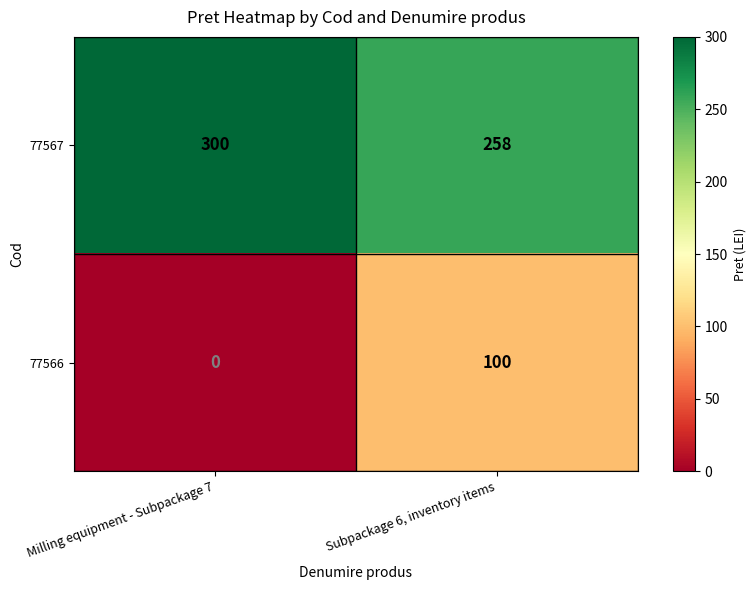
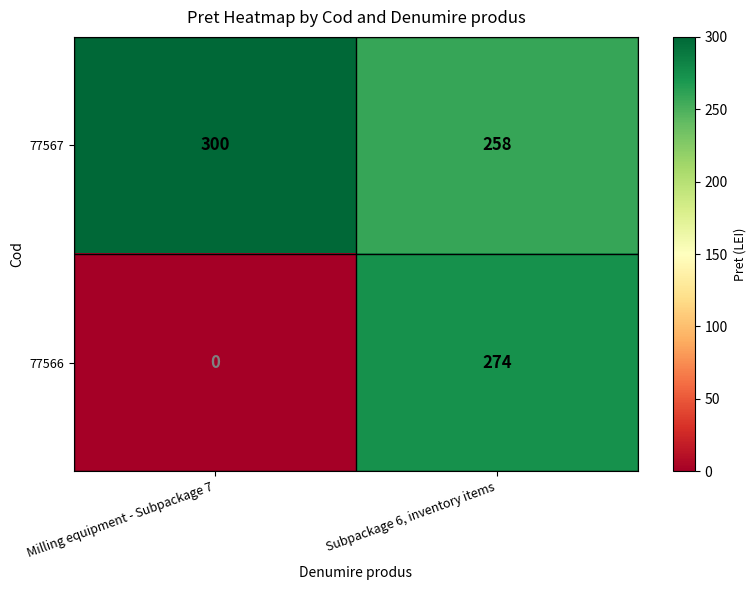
77566, Subpackage 6, inventory items: 100 -> 274
